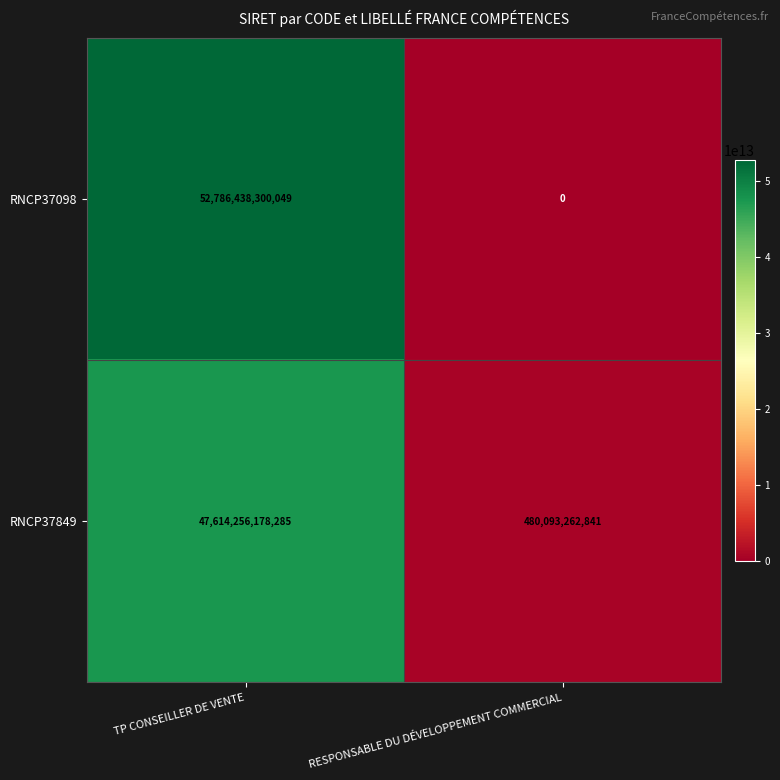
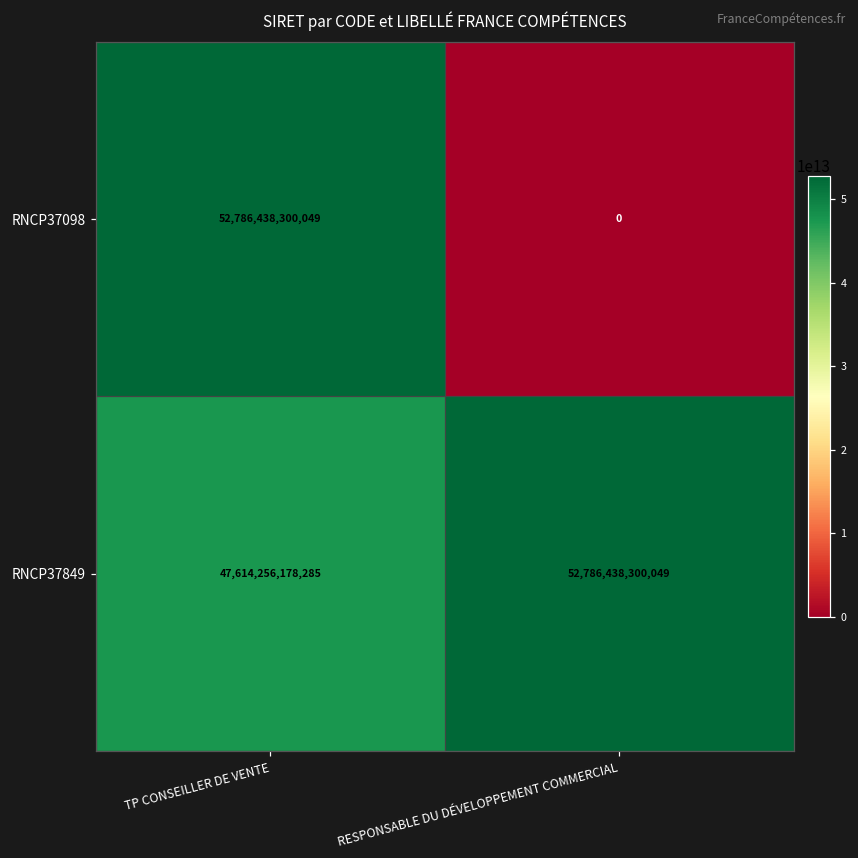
RNCP37849, RESPONSABLE DU DÉVELOPPEMENT COMMERCIAL: 480,093,262,841 -> 52,786,438,300,049
